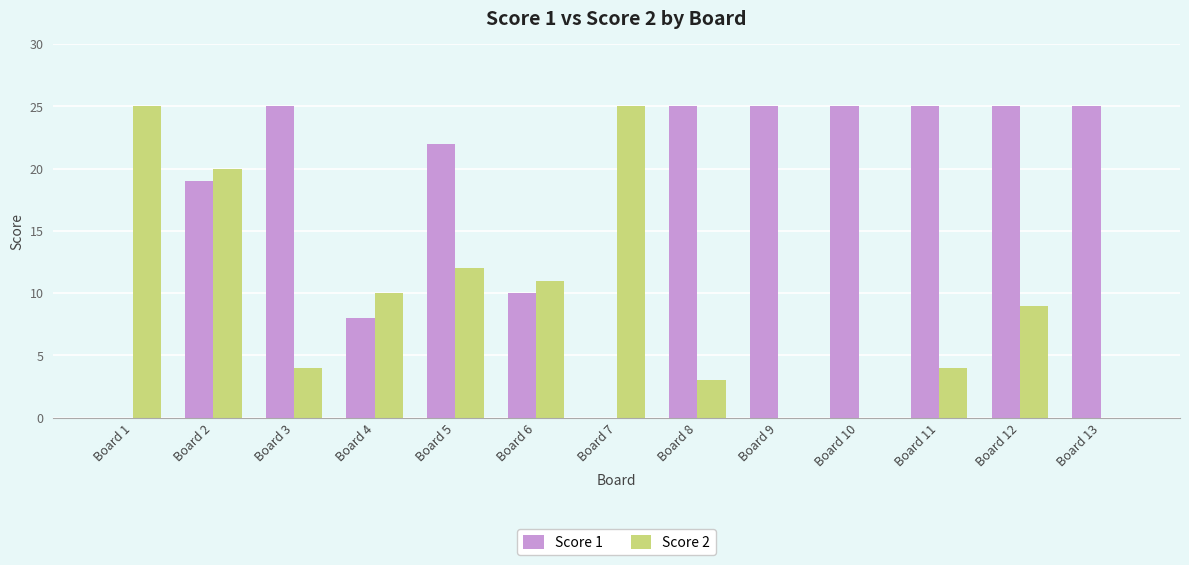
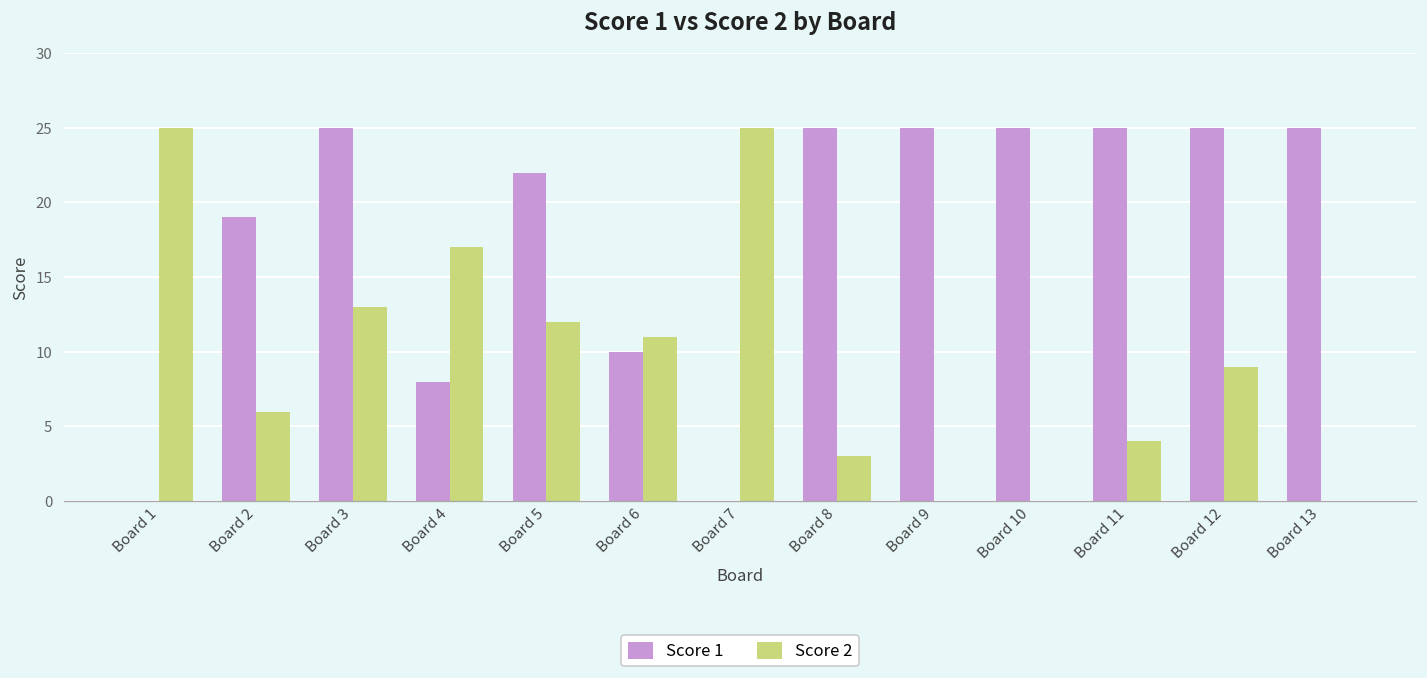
Score 2, Board 2: 20 -> 6
Score 2, Board 3: 4 -> 13
Score 2, Board 4: 10 -> 17
